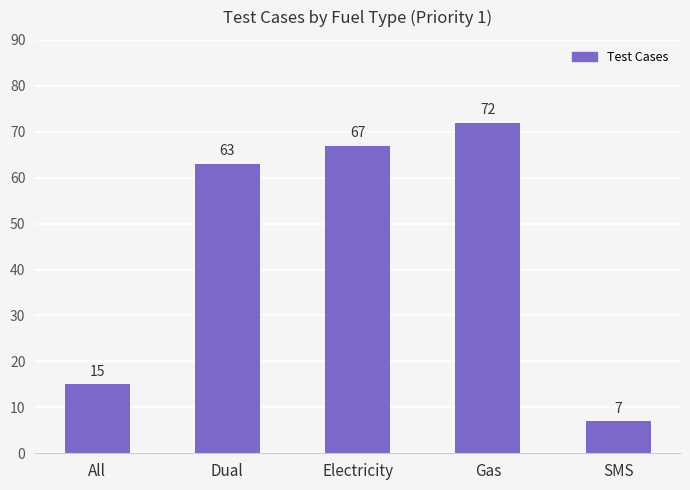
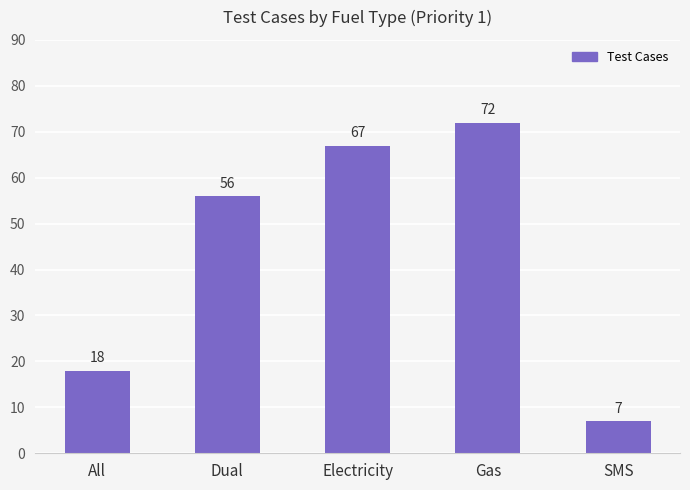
All: 15 -> 18
Dual: 63 -> 56
